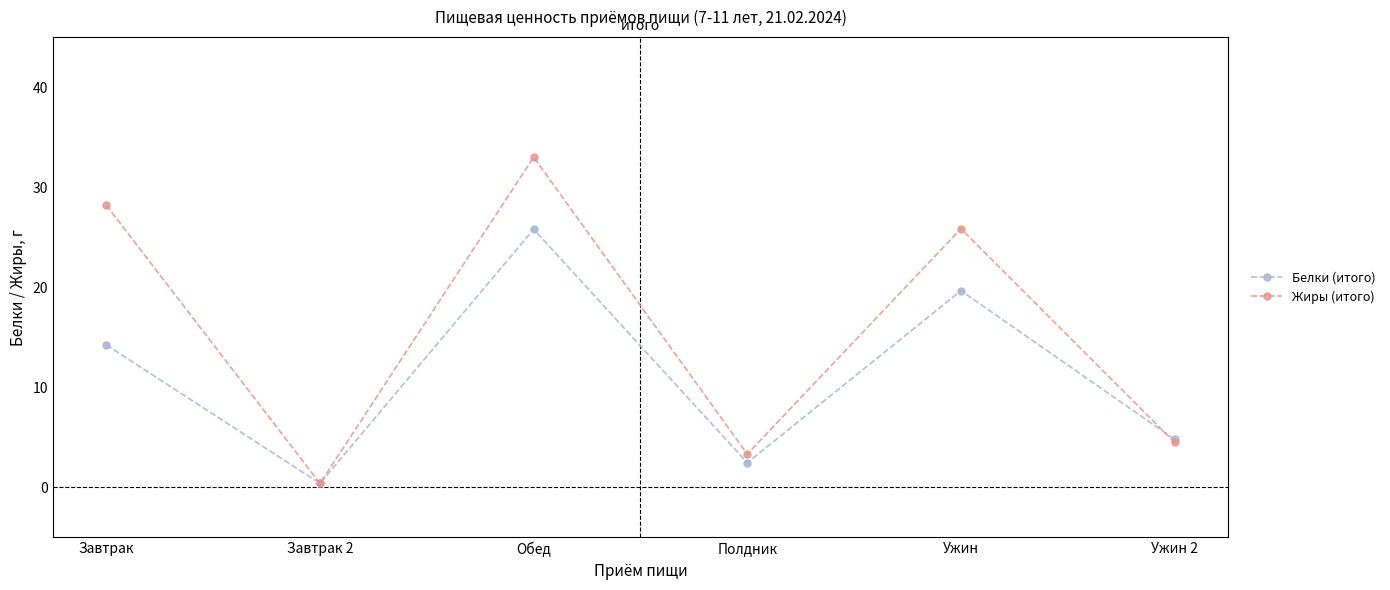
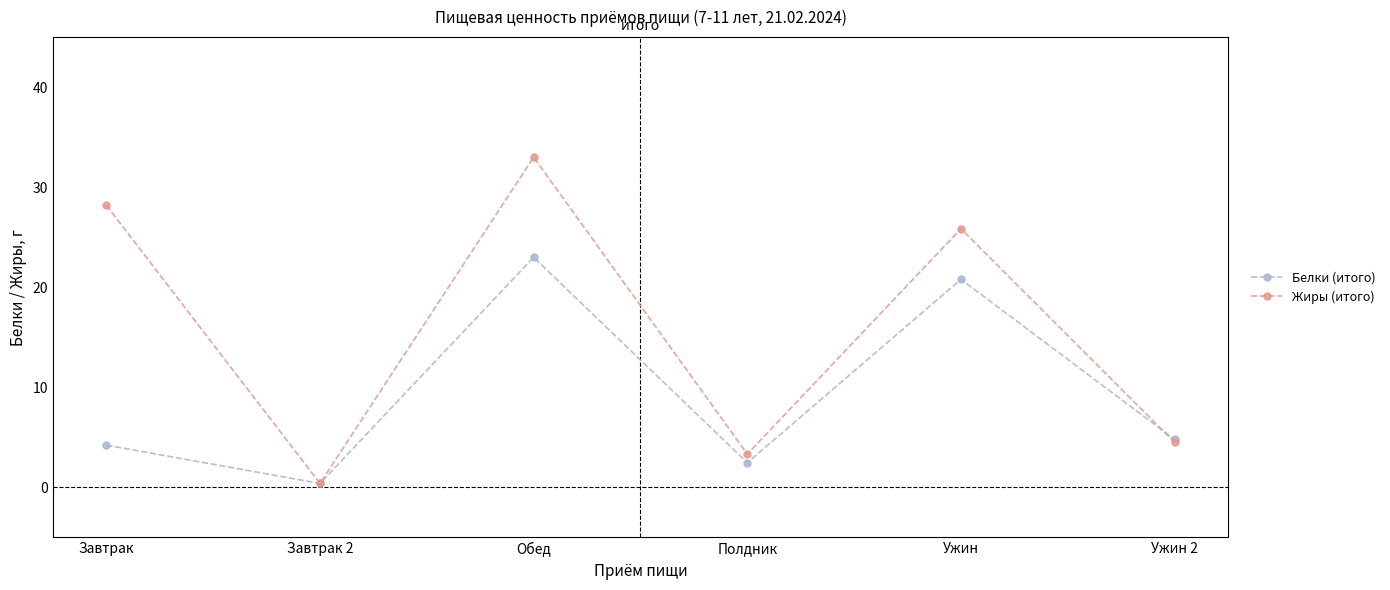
Белки (итого), Завтрак: 14.2 -> 4.2
Белки (итого), Обед: 25.8 -> 23.0
Белки (итого), Ужин: 19.7 -> 20.8
